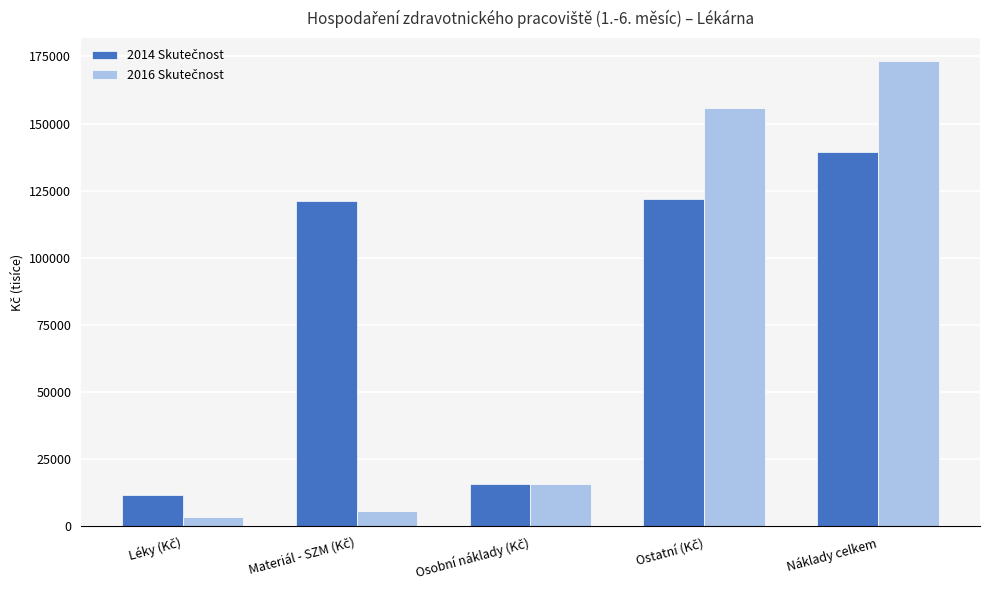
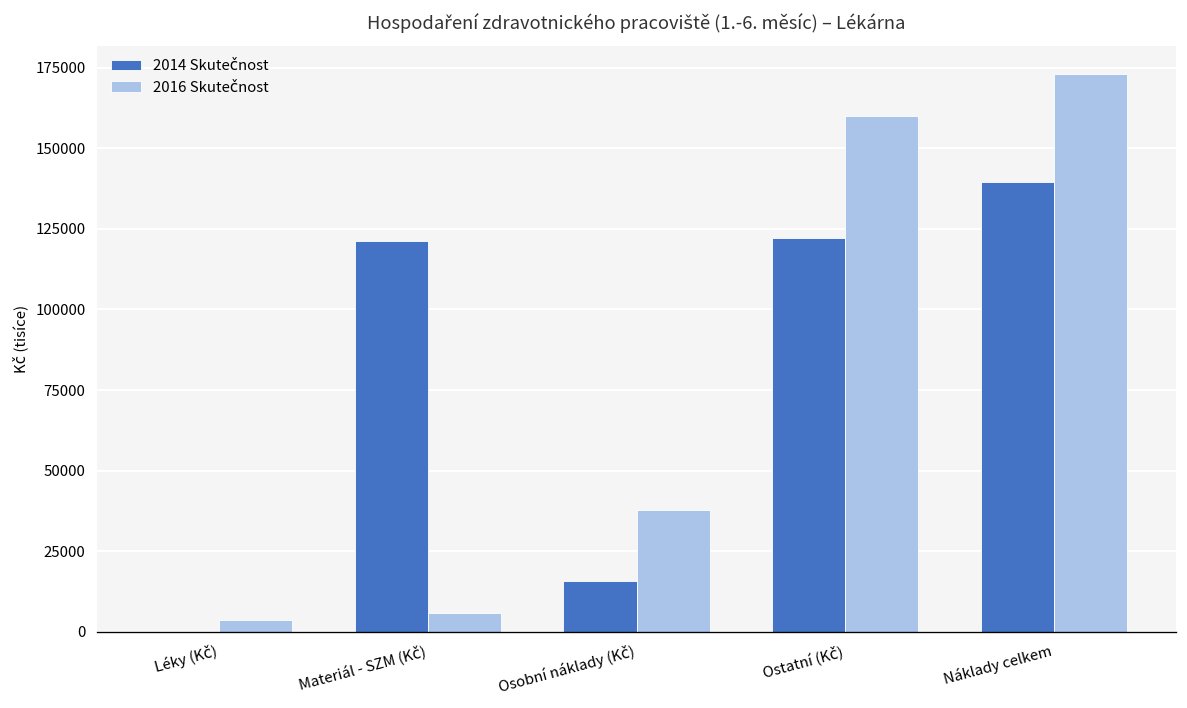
2014 Skutečnost, Léky (Kč): 12000 -> 0
2016 Skutečnost, Osobní náklady (Kč): 16000 -> 38000
2016 Skutečnost, Ostatní (Kč): 156000 -> 160000
